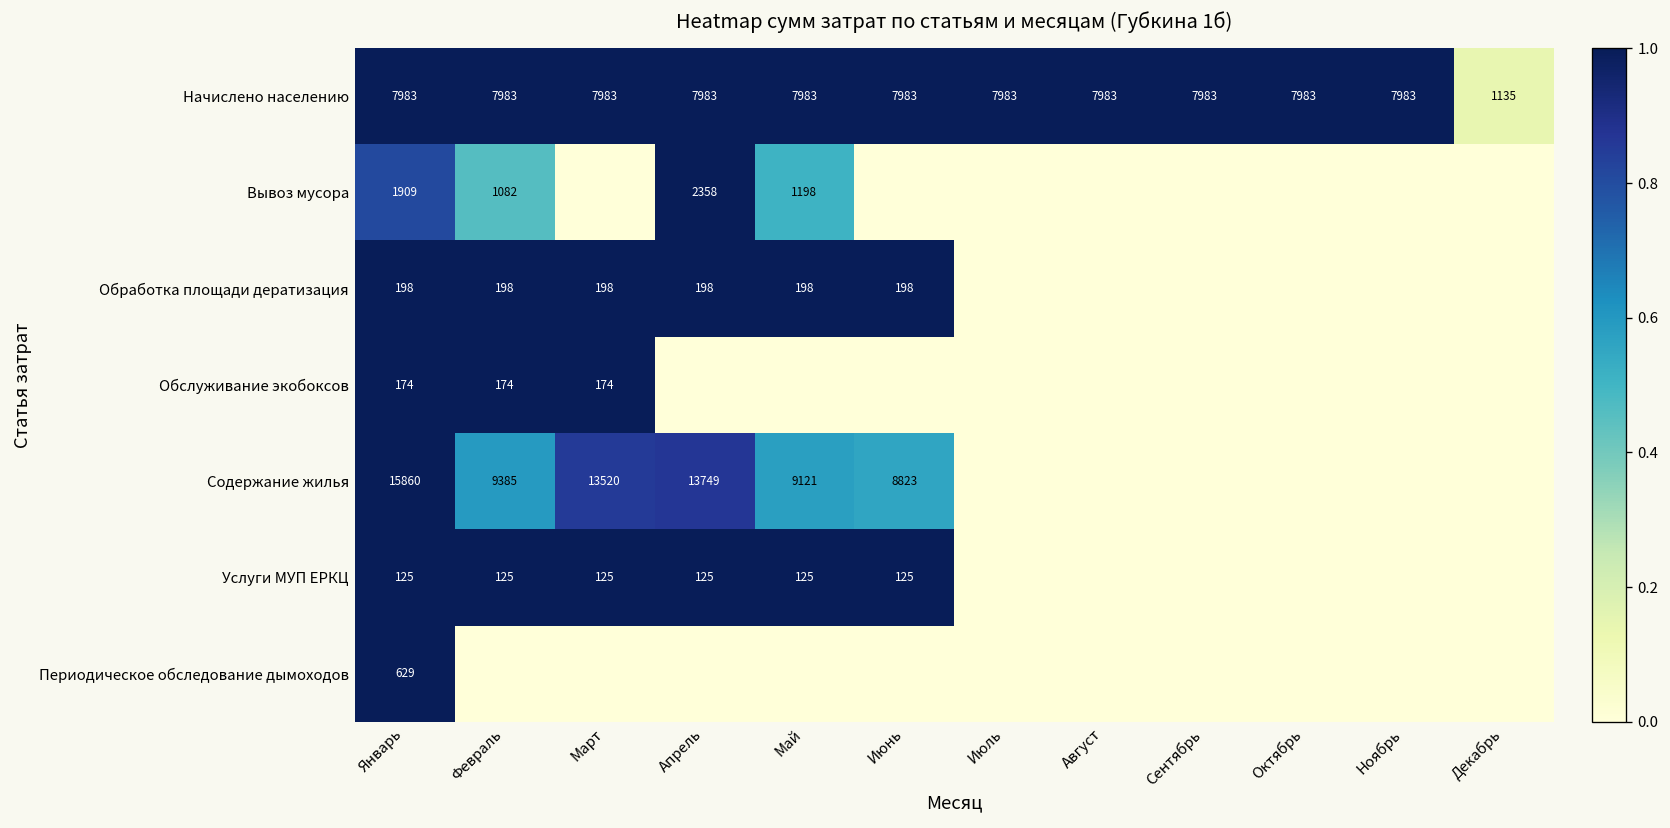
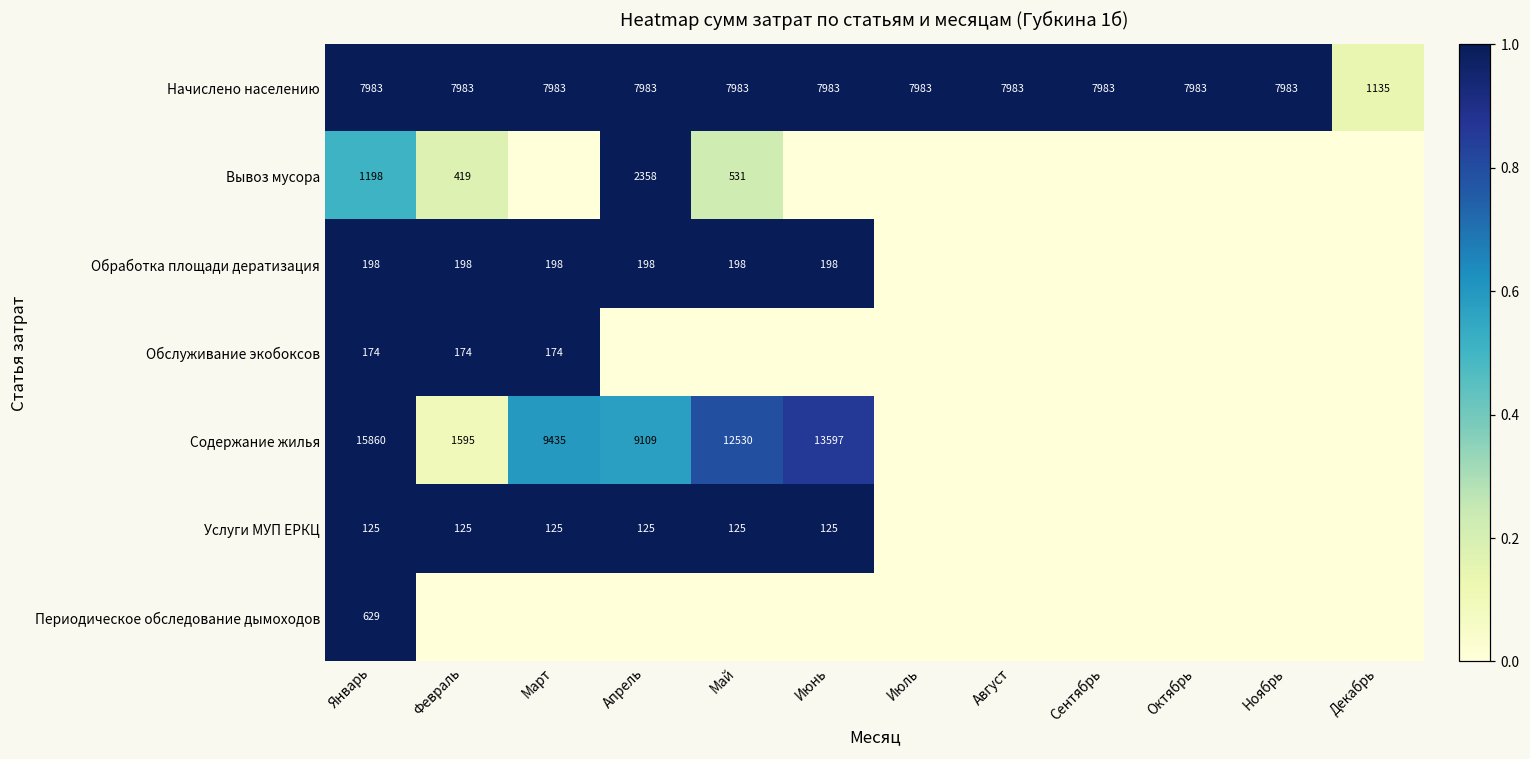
Вывоз мусора, Январь: 1909 -> 1198
Вывоз мусора, Февраль: 1082 -> 419
Вывоз мусора, Май: 1198 -> 531
Содержание жилья, Февраль: 9385 -> 1595
Содержание жилья, Март: 13520 -> 9435
Содержание жилья, Апрель: 13749 -> 9109
Содержание жилья, Май: 9121 -> 12530
Содержание жилья, Июнь: 8823 -> 13597
